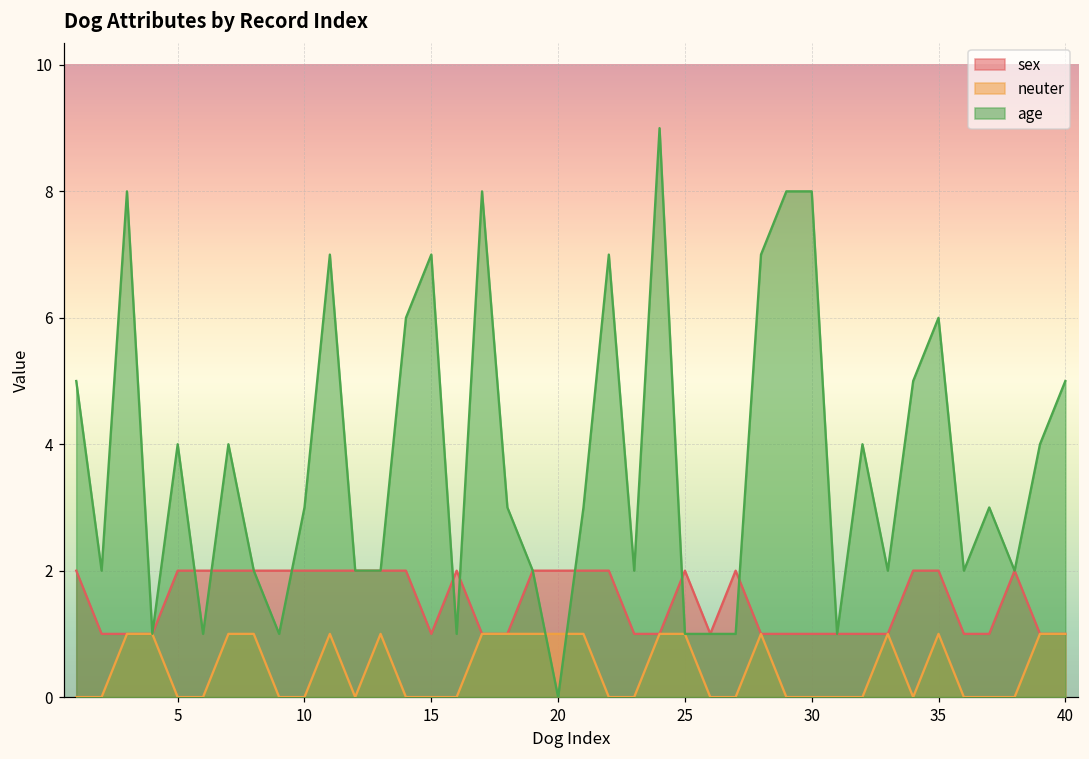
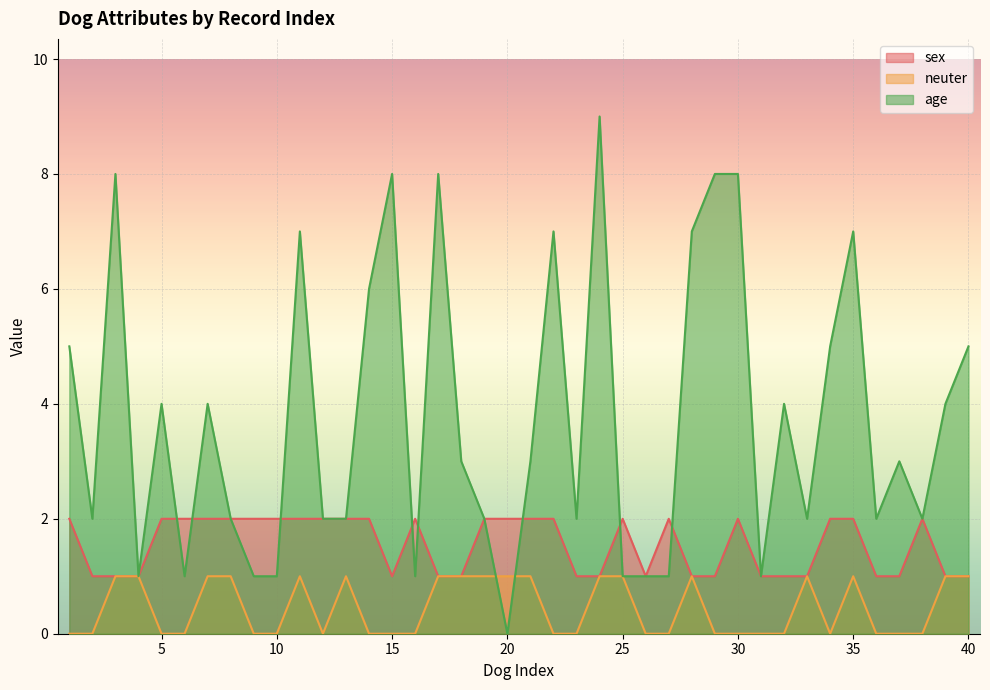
age, 10: 3 -> 1
age, 15: 7 -> 8
sex, 30: 1 -> 2
age, 35: 6 -> 7
